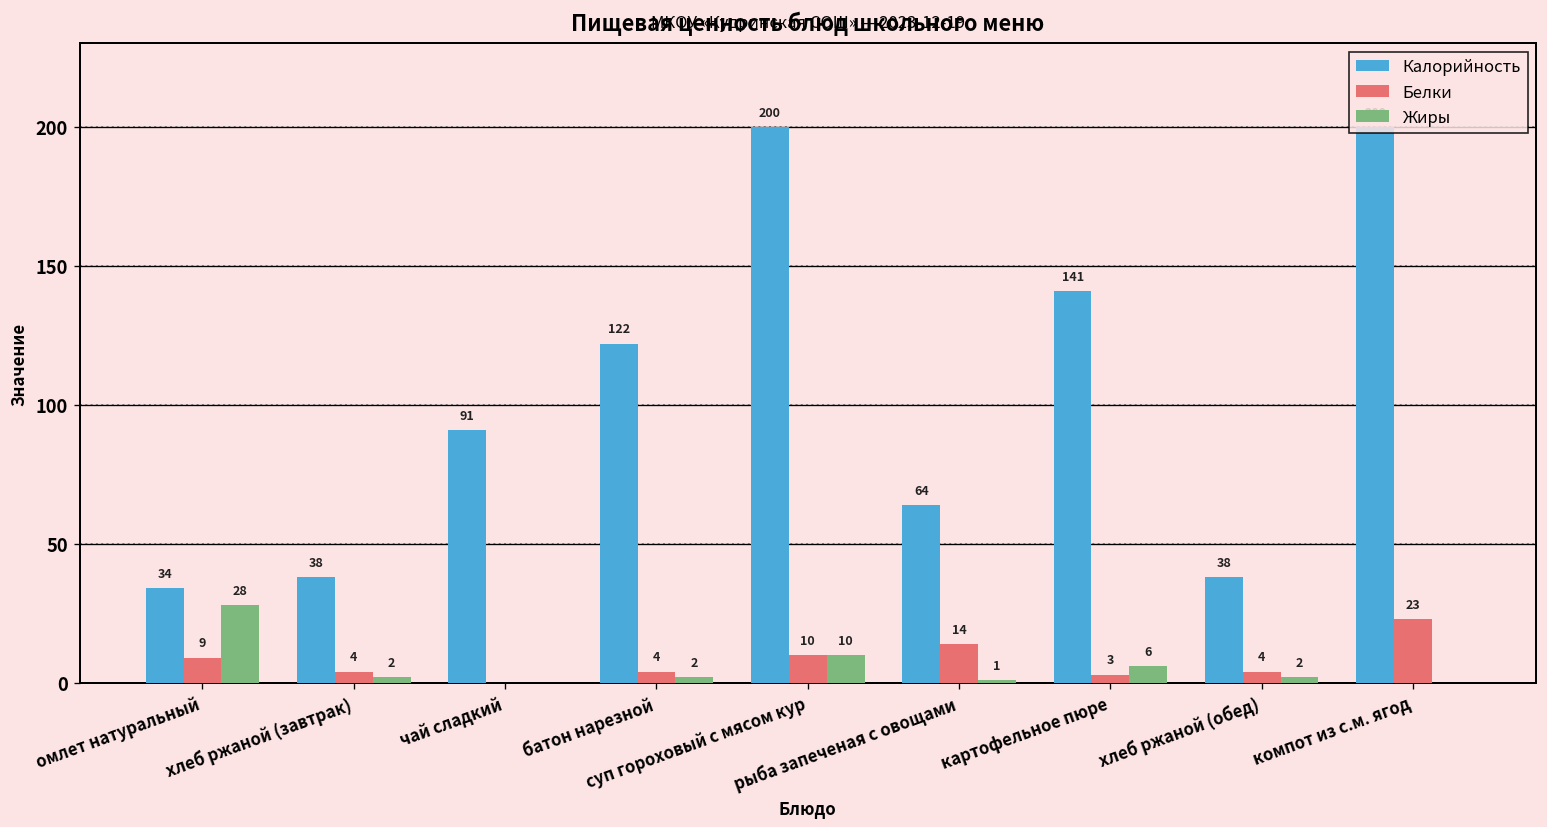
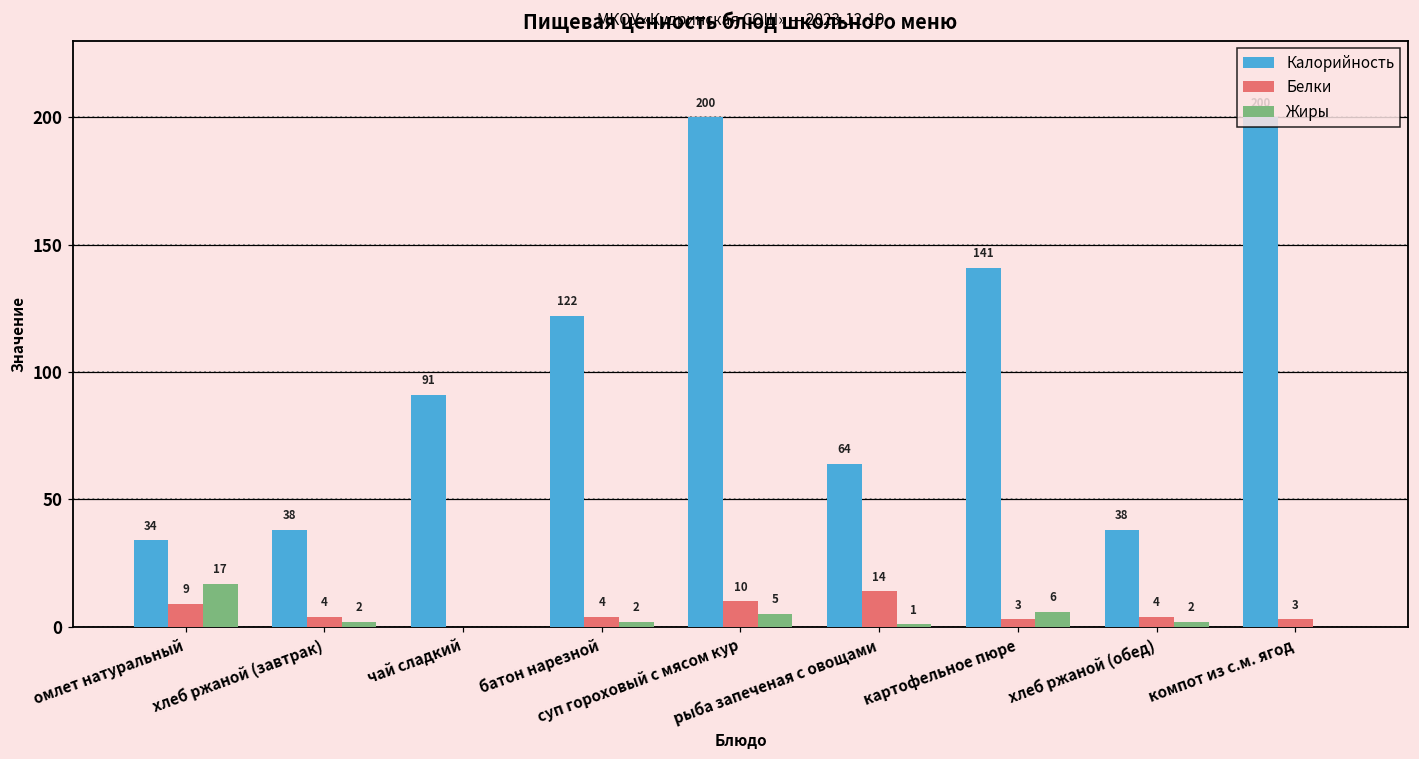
Жиры, омлет натуральный: 28 -> 17
Жиры, суп гороховый с мясом кур: 10 -> 5
Белки, компот из с.м. ягод: 23 -> 3
